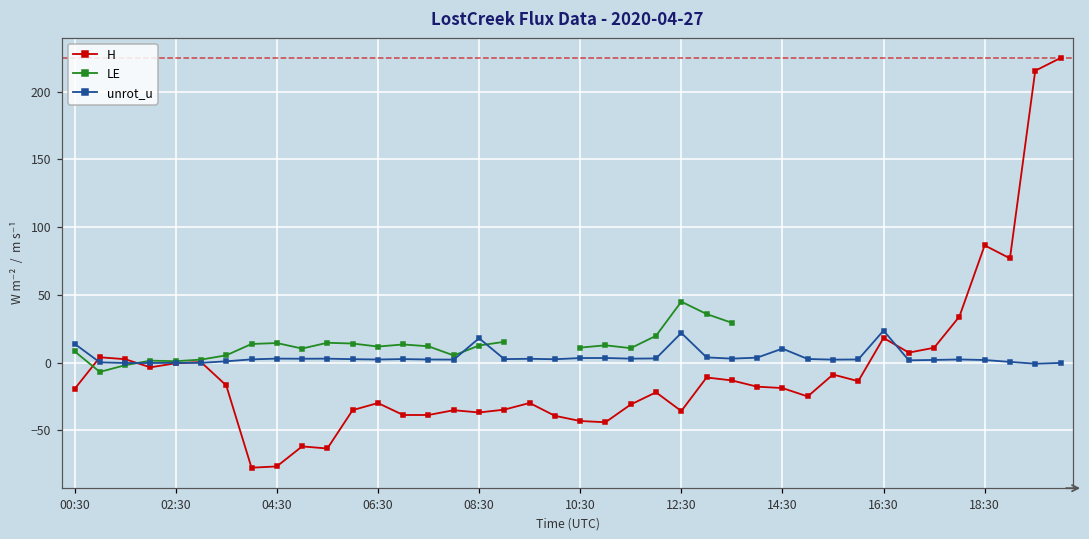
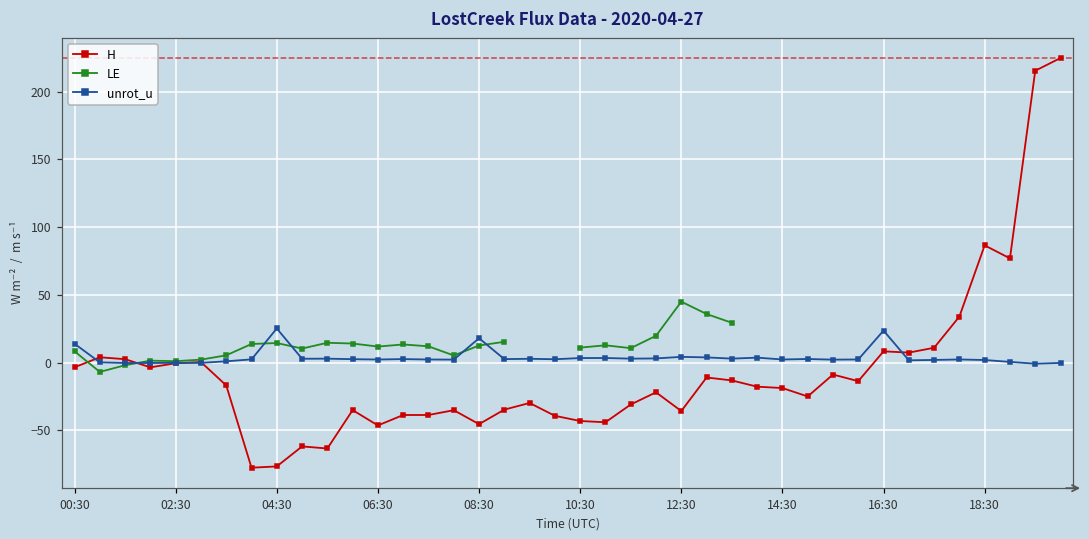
H, 00:30: -20 -> -3
unrot_u, 04:30: 3 -> 25
H, 06:30: -30 -> -46
H, 08:30: -37 -> -45
unrot_u, 12:30: 22 -> 4
unrot_u, 14:30: 10 -> 2
H, 16:30: 18 -> 8
